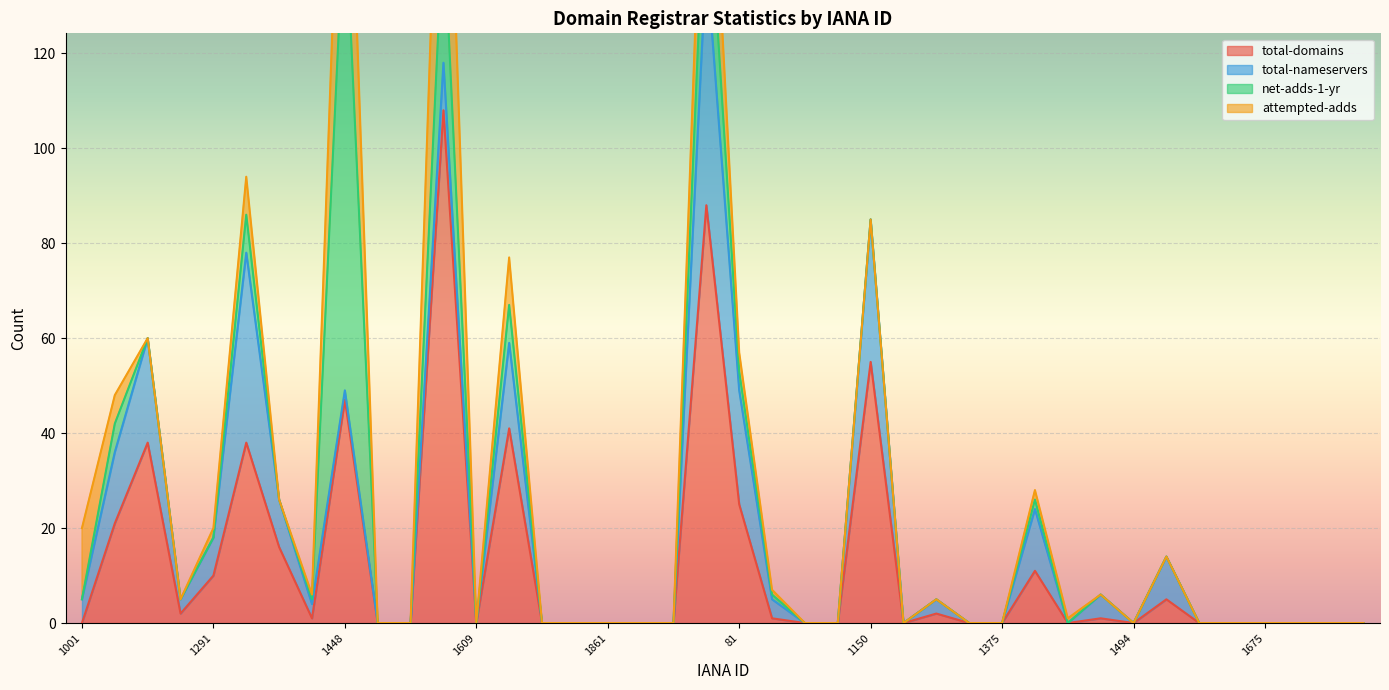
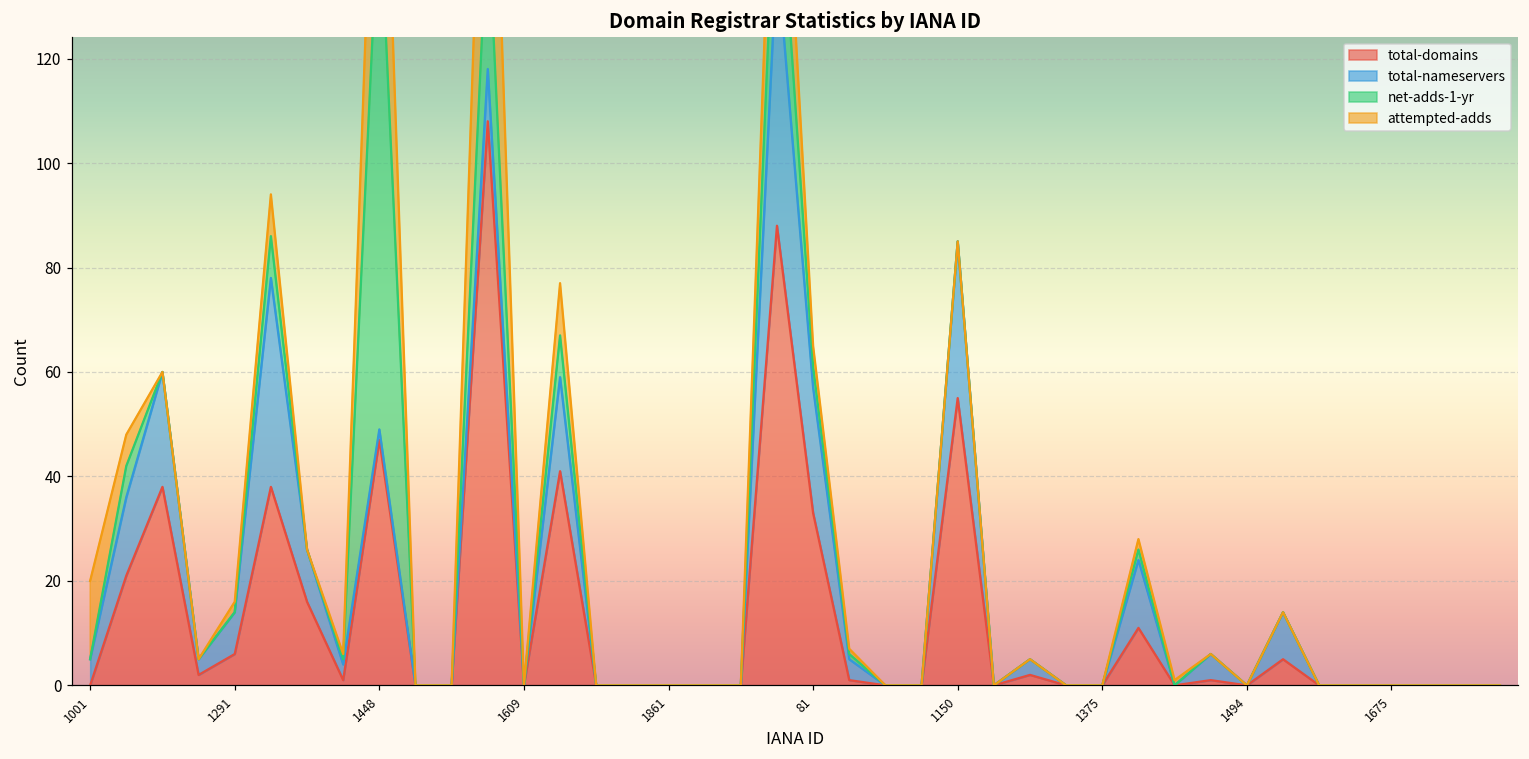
total-domains, 1291: 10 -> 6
total-domains, 81: 25 -> 33
